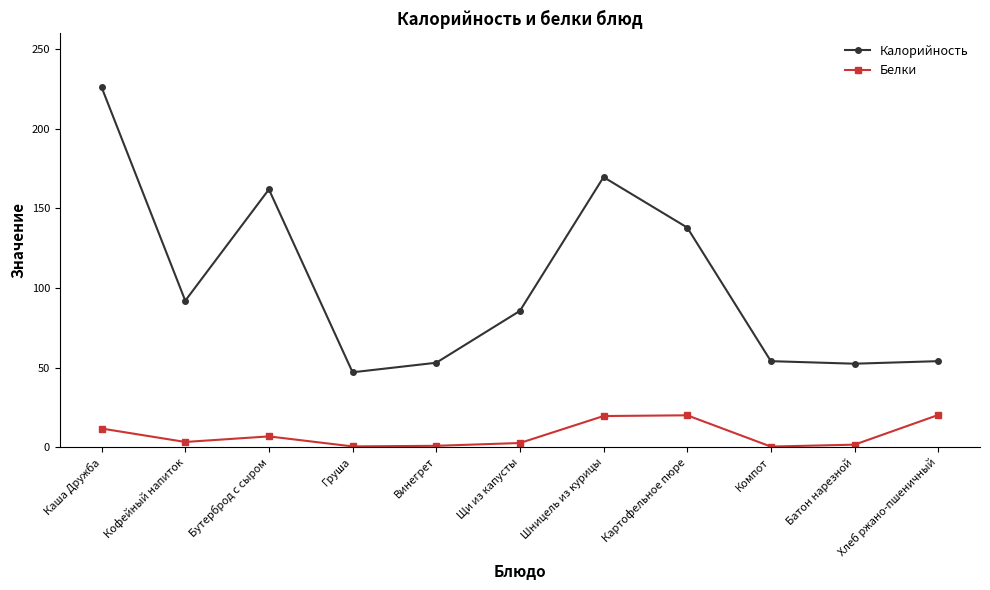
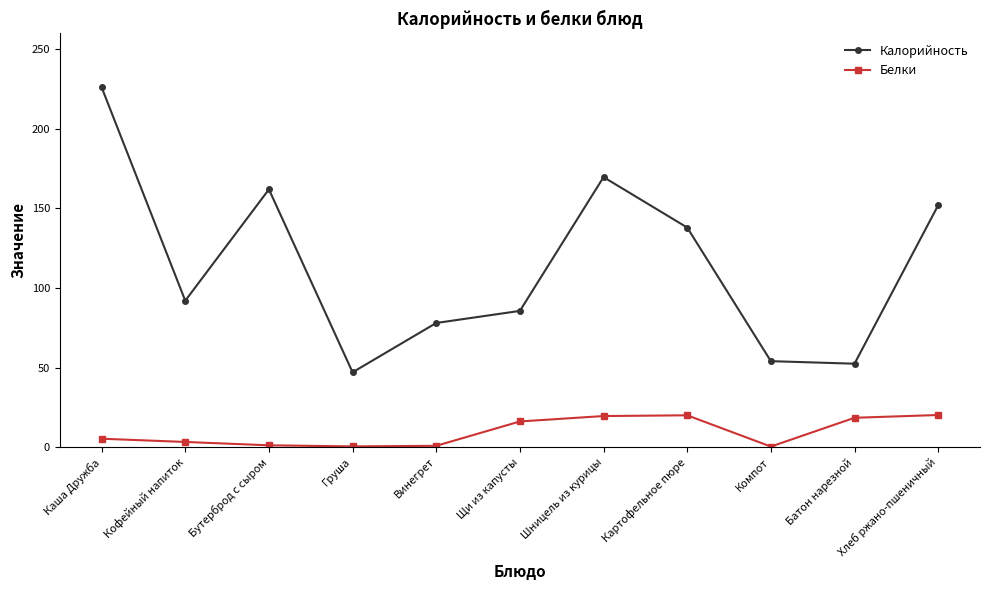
Белки, Каша Дружба: 12 -> 5
Белки, Бутерброд с сыром: 7 -> 1
Калорийность, Винегрет: 53 -> 78
Белки, Щи из капусты: 3 -> 16
Белки, Батон нарезной: 2 -> 18
Калорийность, Хлеб ржано-пшеничный: 54 -> 152
